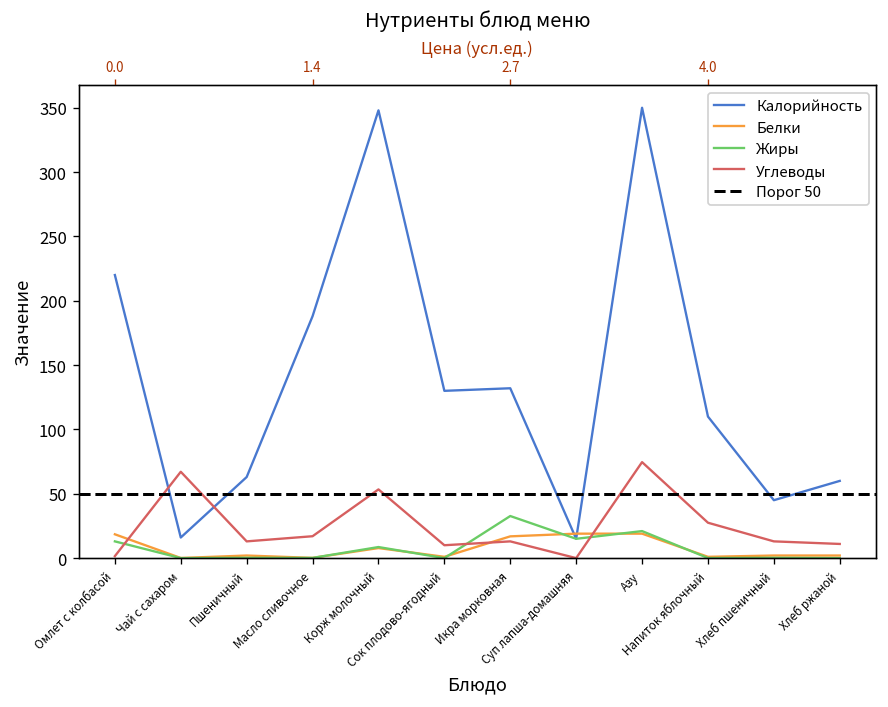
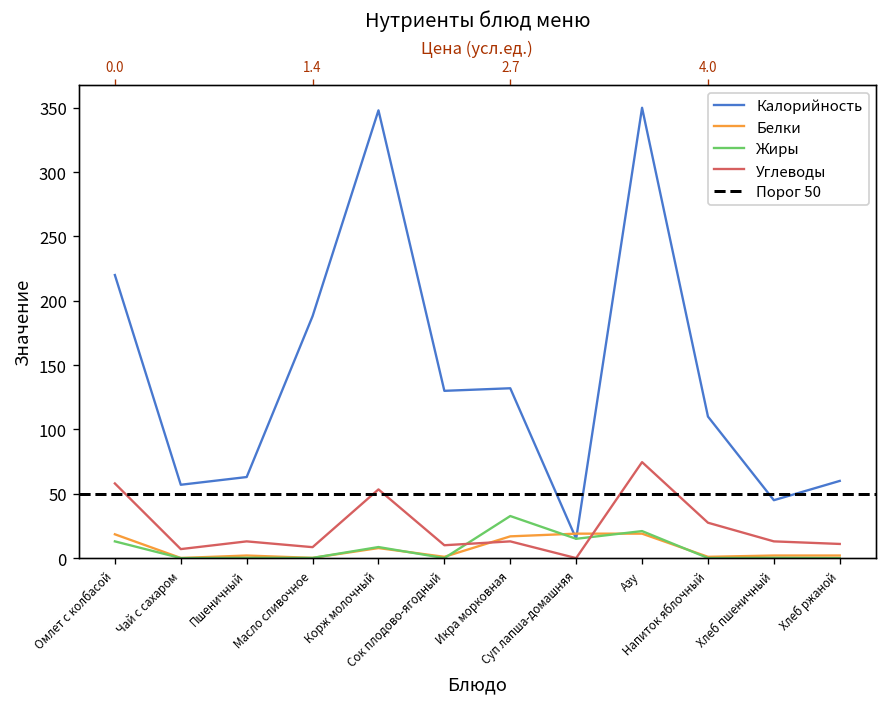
Углеводы, Омлет с колбасой: 2 -> 58
Калорийность, Чай с сахаром: 16 -> 57
Углеводы, Чай с сахаром: 67 -> 7
Углеводы, Масло сливочное: 17 -> 9
